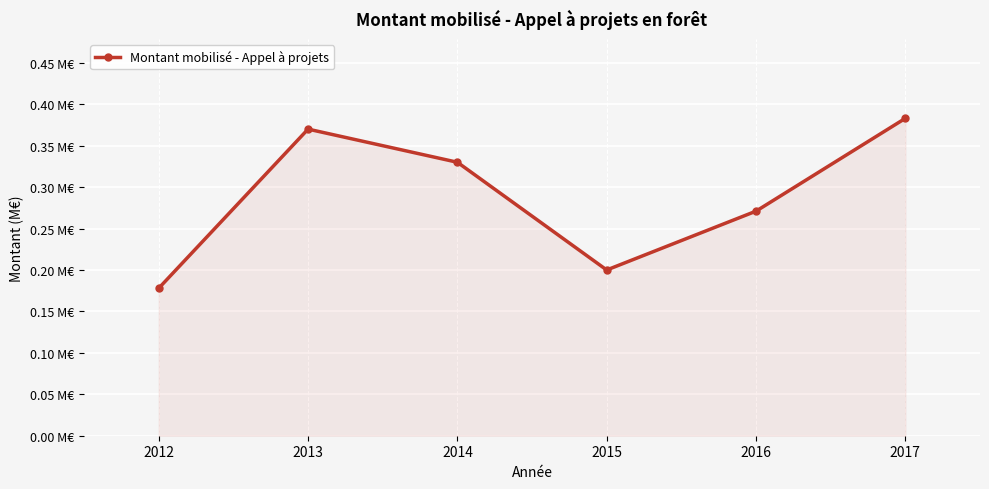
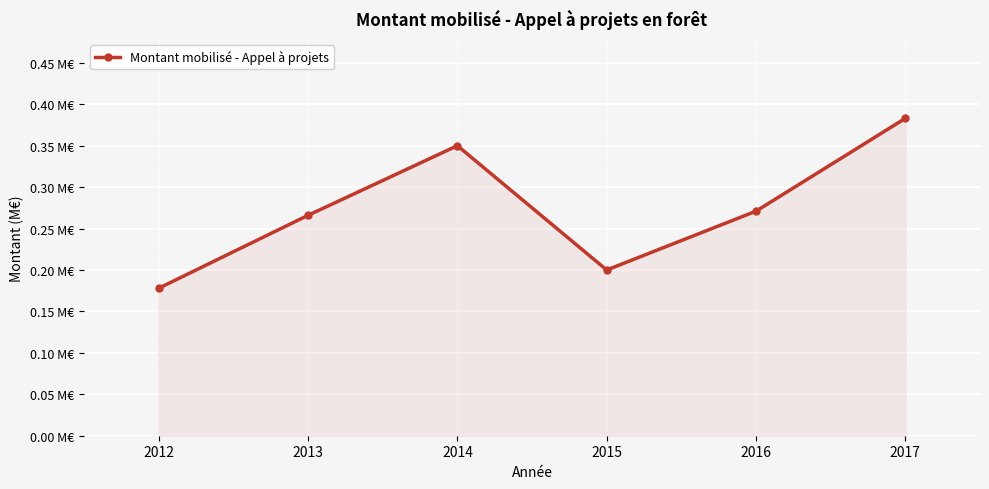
2013: 0.37 M€ -> 0.27 M€
2014: 0.33 M€ -> 0.35 M€
